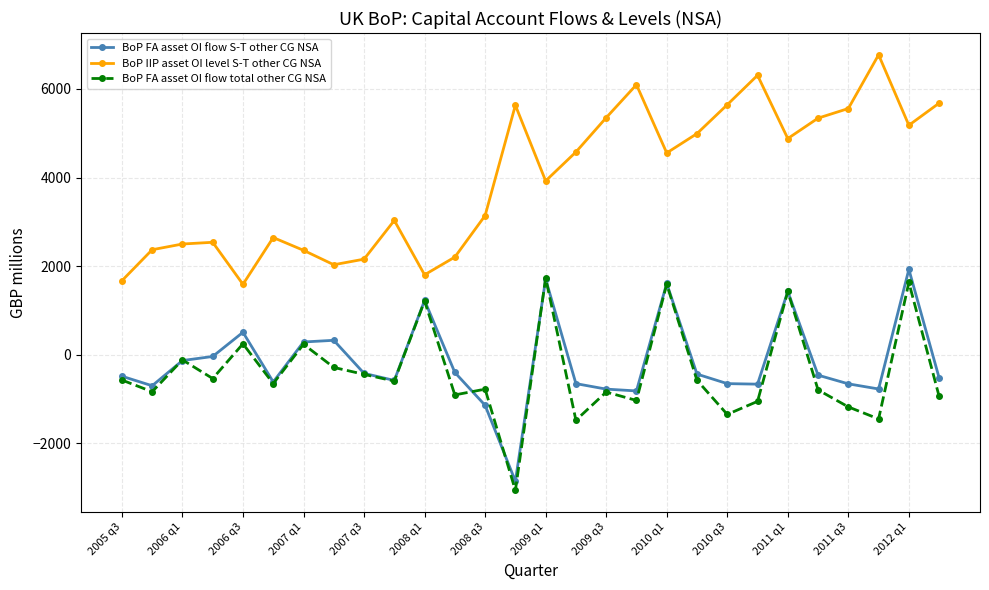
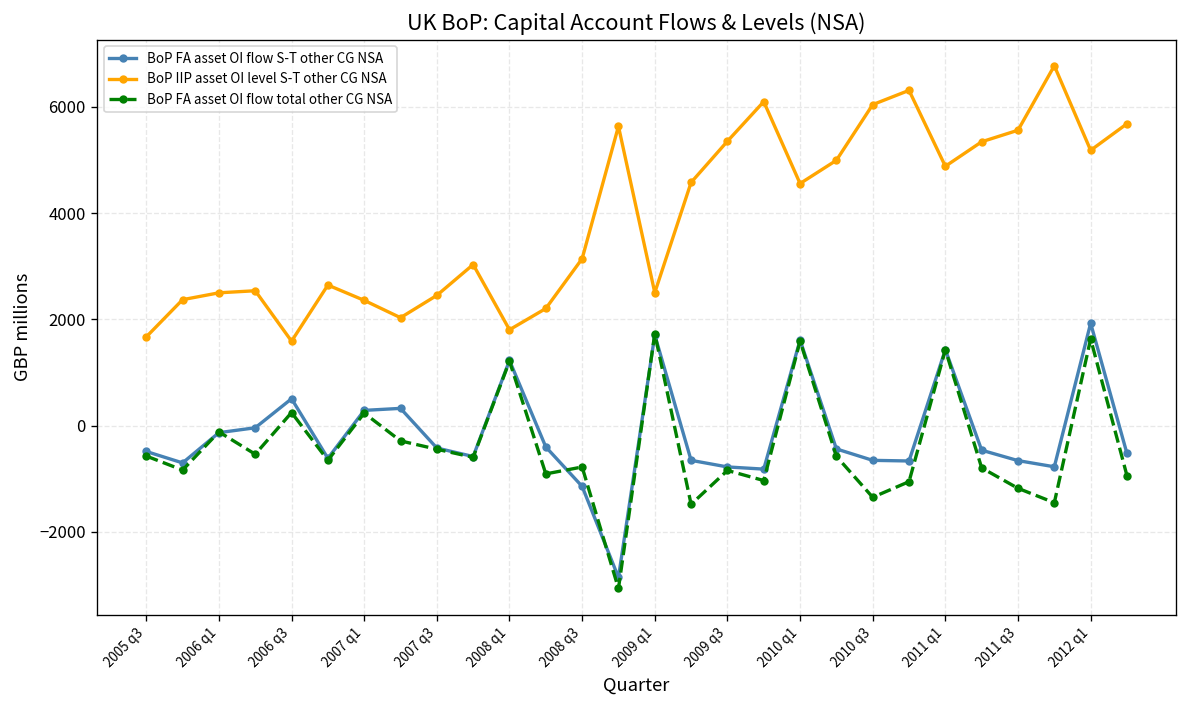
BoP IIP asset OI level S-T other CG NSA, 2007 q3: 2200 -> 2500
BoP IIP asset OI level S-T other CG NSA, 2009 q1: 3900 -> 2500
BoP IIP asset OI level S-T other CG NSA, 2010 q3: 5600 -> 6000
